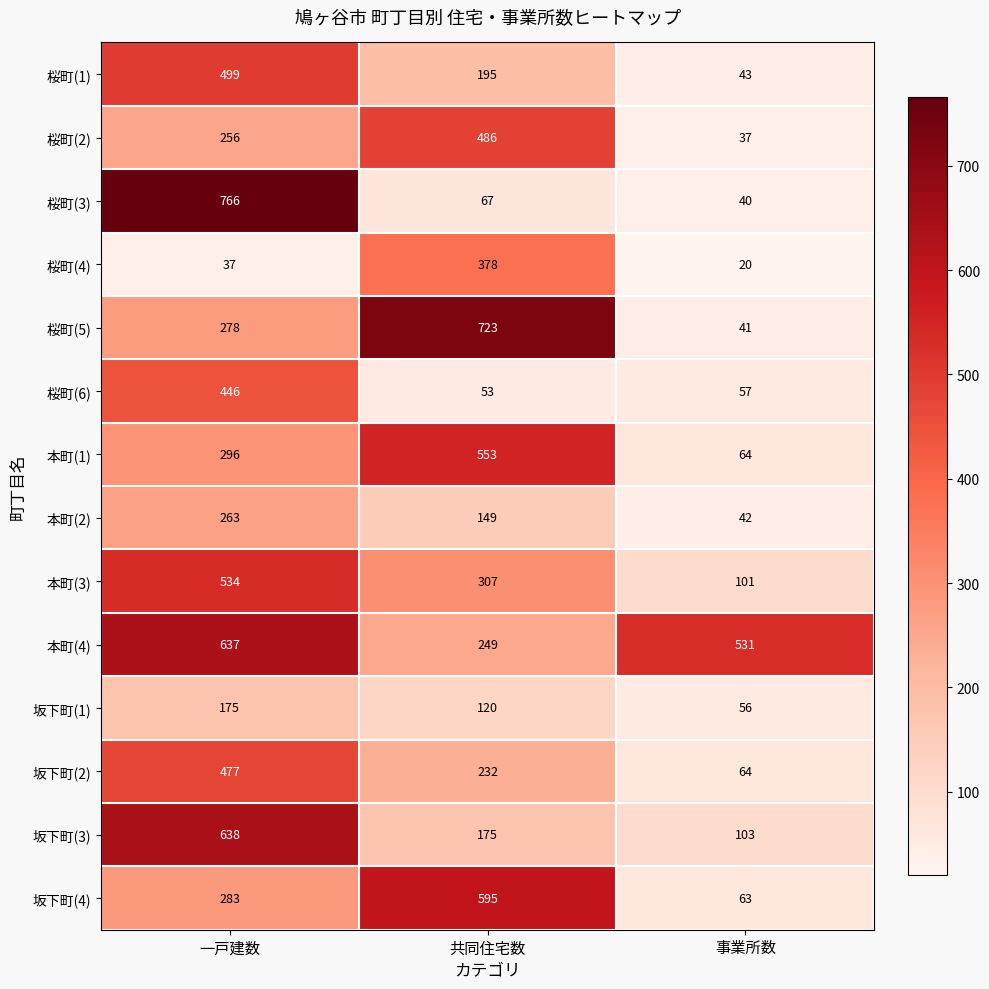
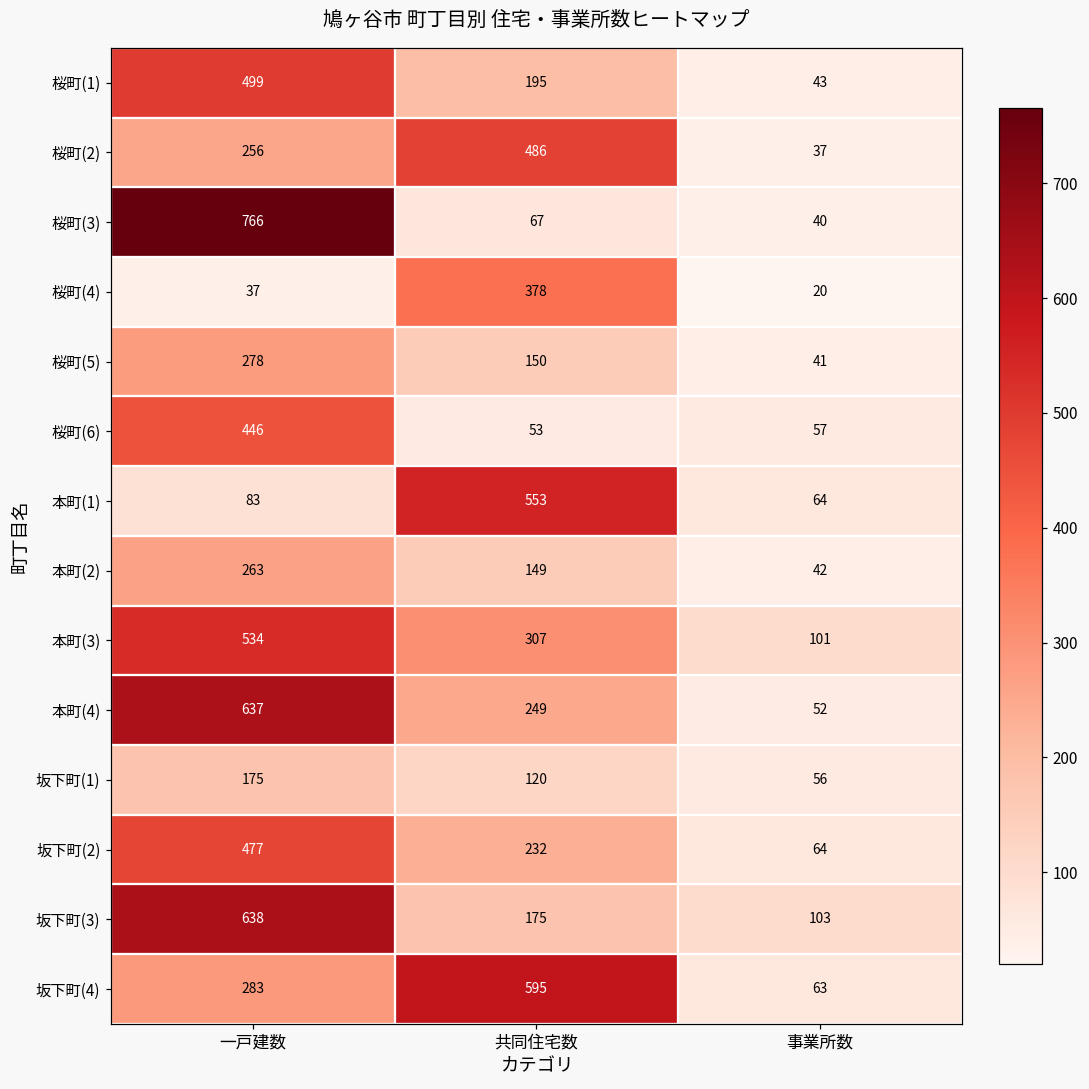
桜町(5), 共同住宅数: 723 -> 150
本町(1), 一戸建数: 296 -> 83
本町(4), 事業所数: 531 -> 52
